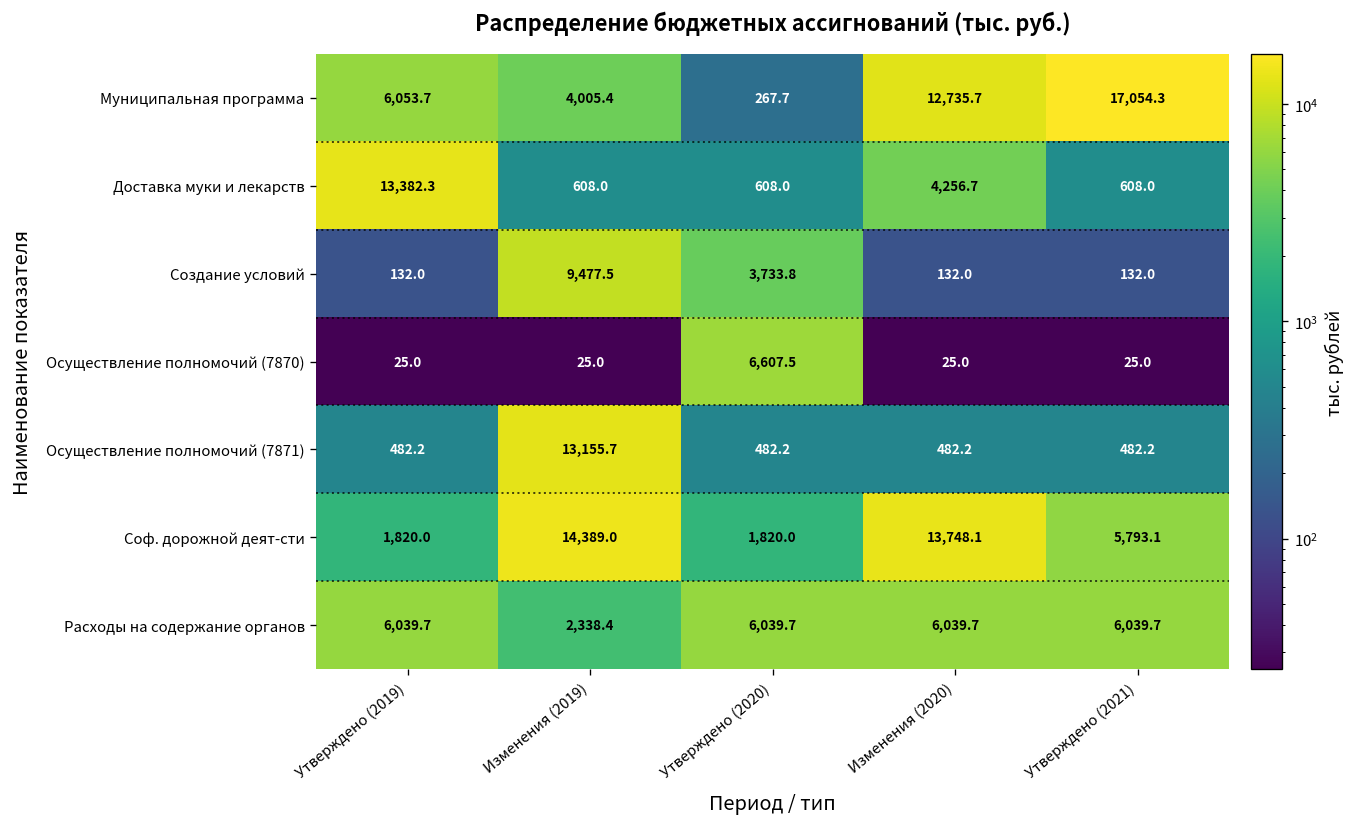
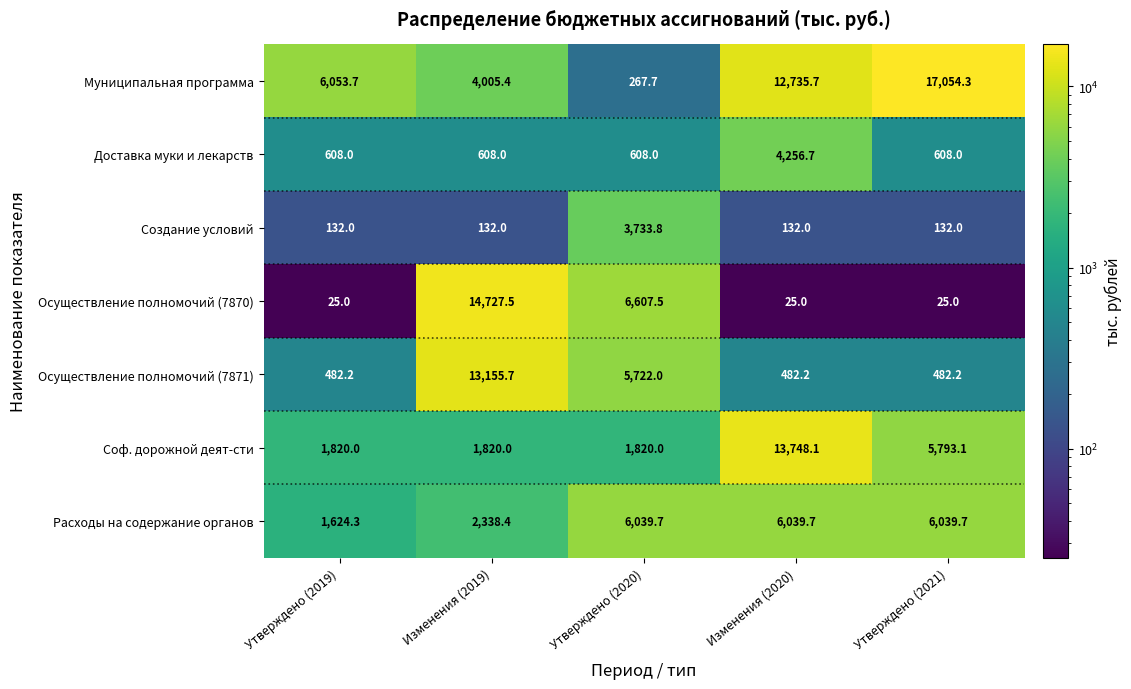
Доставка муки и лекарств, Утверждено (2019): 13,382.3 -> 608.0
Создание условий, Изменения (2019): 9,477.5 -> 132.0
Осуществление полномочий (7870), Изменения (2019): 25.0 -> 14,727.5
Осуществление полномочий (7871), Утверждено (2020): 482.2 -> 5,722.0
Соф. дорожной деят-сти, Изменения (2019): 14,389.0 -> 1,820.0
Расходы на содержание органов, Утверждено (2019): 6,039.7 -> 1,624.3
